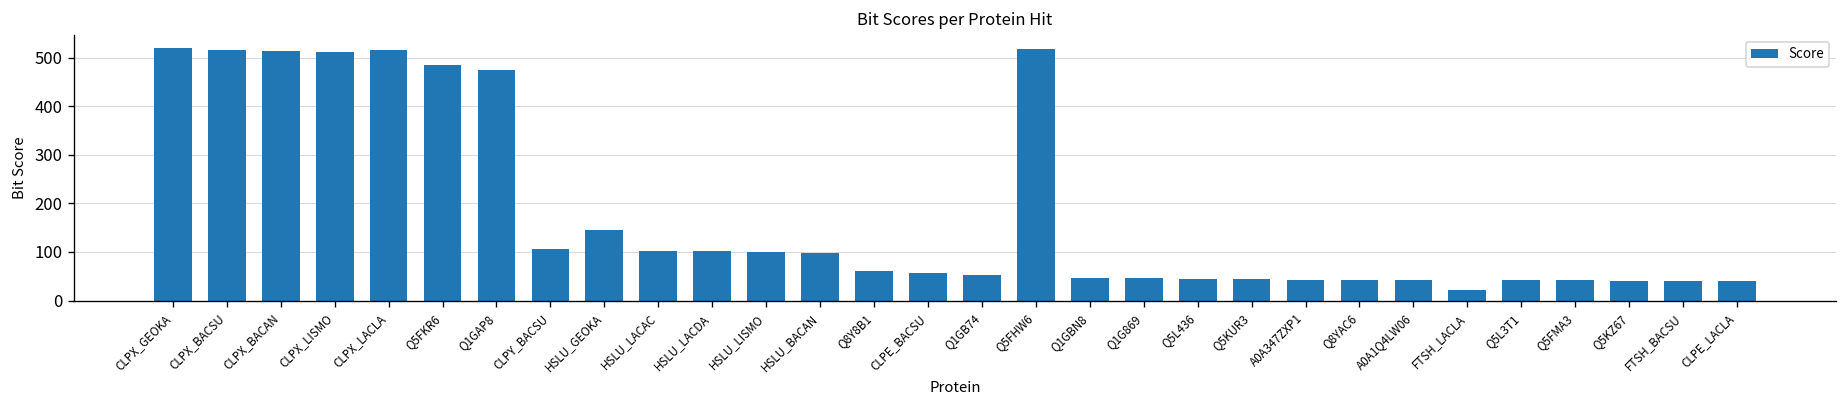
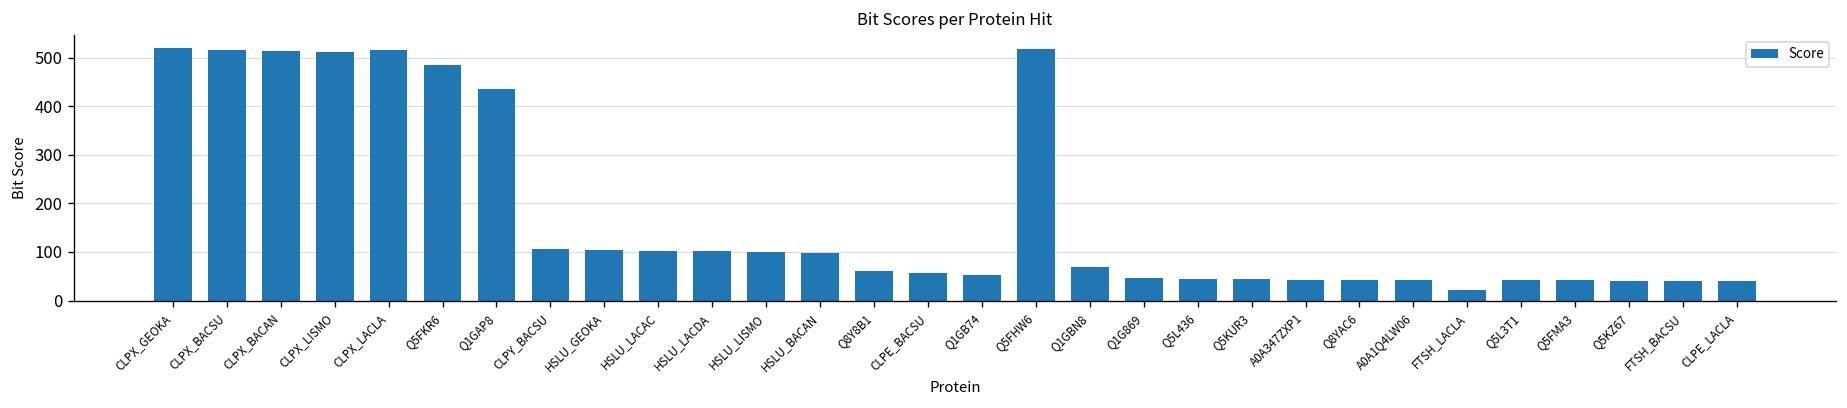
Q1GAP8: 480 -> 440
HSLU_GEOKA: 140 -> 110
Q1GBN8: 50 -> 70
